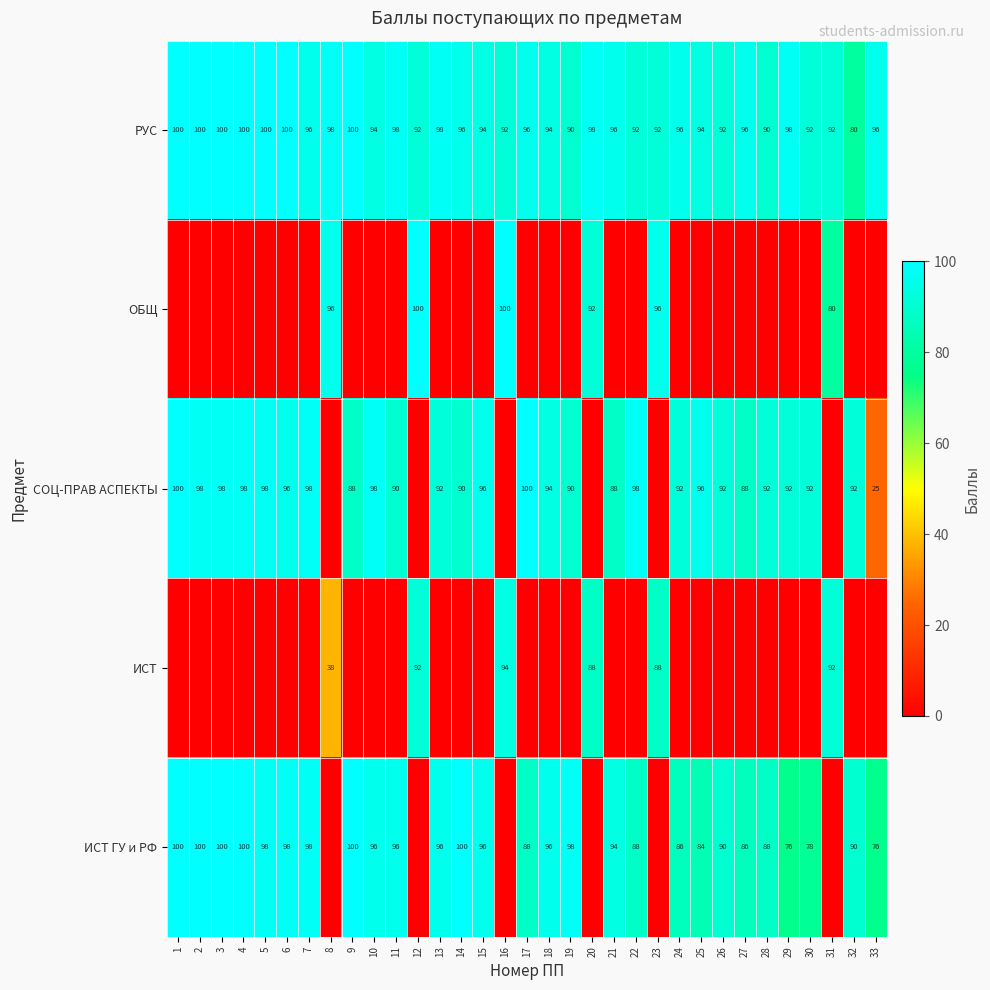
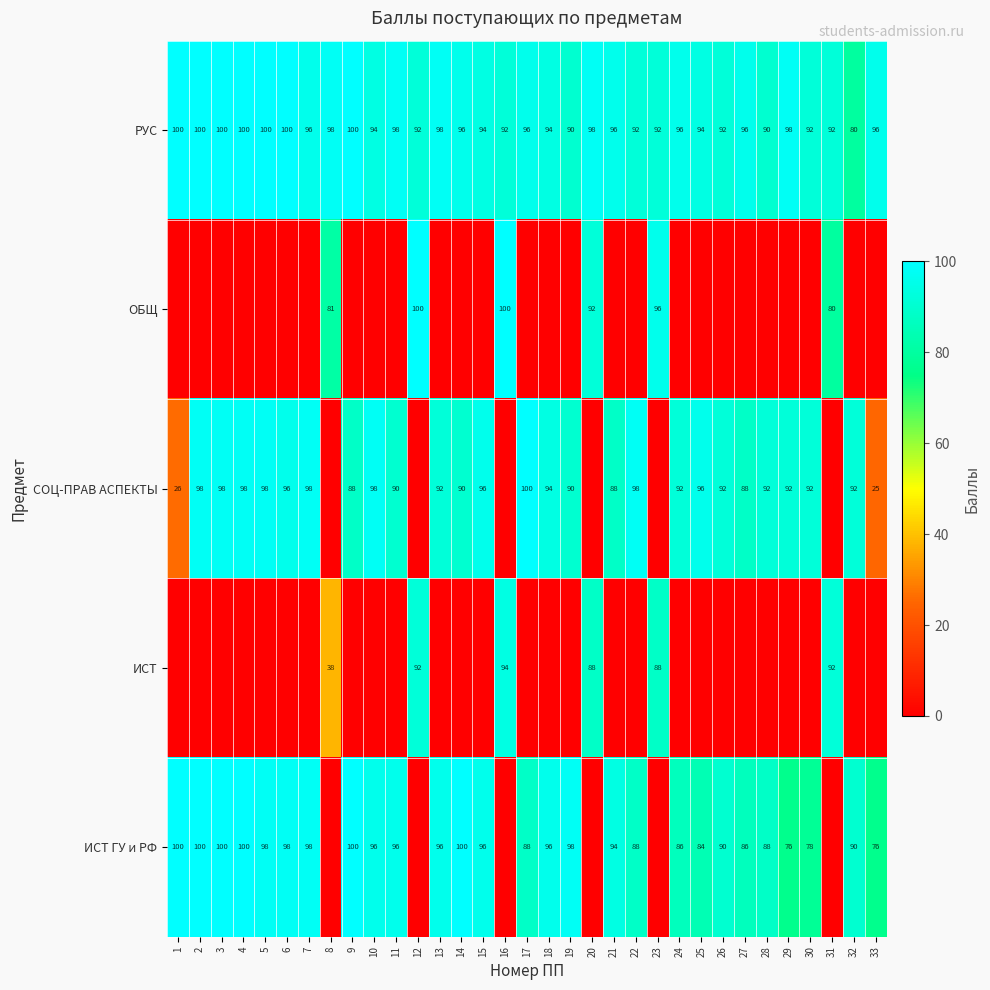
ОБЩ, 8: 96 -> 81
СОЦ-ПРАВ АСПЕКТЫ, 1: 100 -> 26
